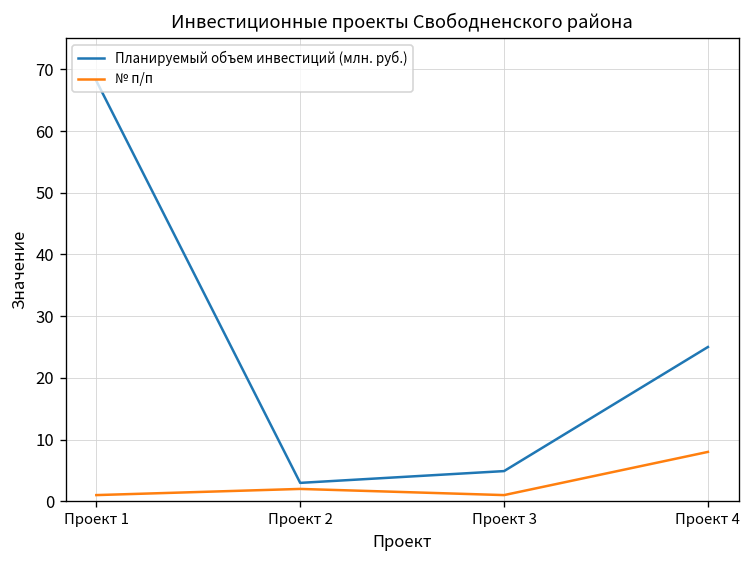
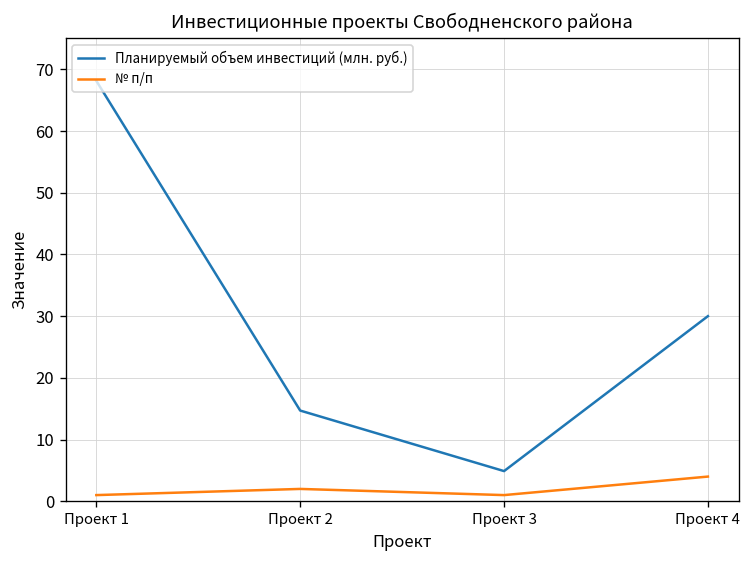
Планируемый объем инвестиций (млн. руб.), Проект 2: 3 -> 15
Планируемый объем инвестиций (млн. руб.), Проект 4: 25 -> 30
№ п/п, Проект 4: 8 -> 4
